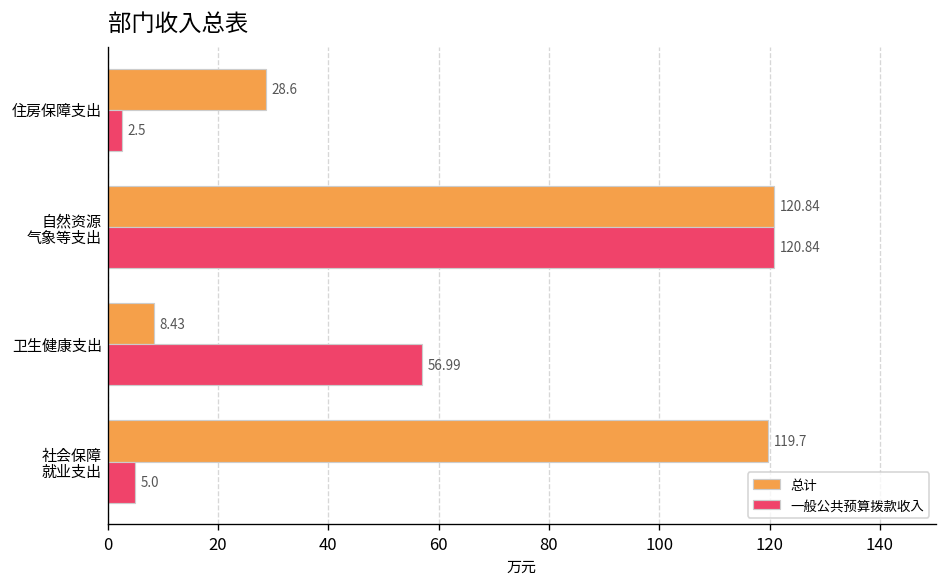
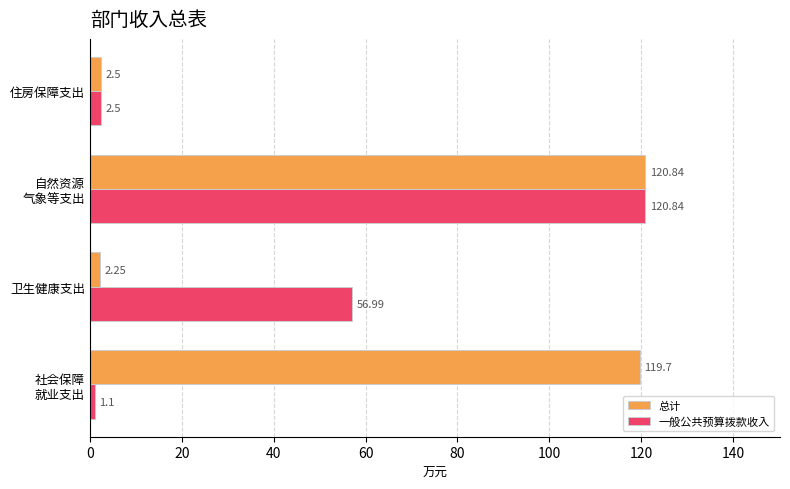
总计, 住房保障支出: 28.6 -> 2.5
总计, 卫生健康支出: 8.43 -> 2.25
一般公共预算拨款收入, 社会保障 就业支出: 5.0 -> 1.1
